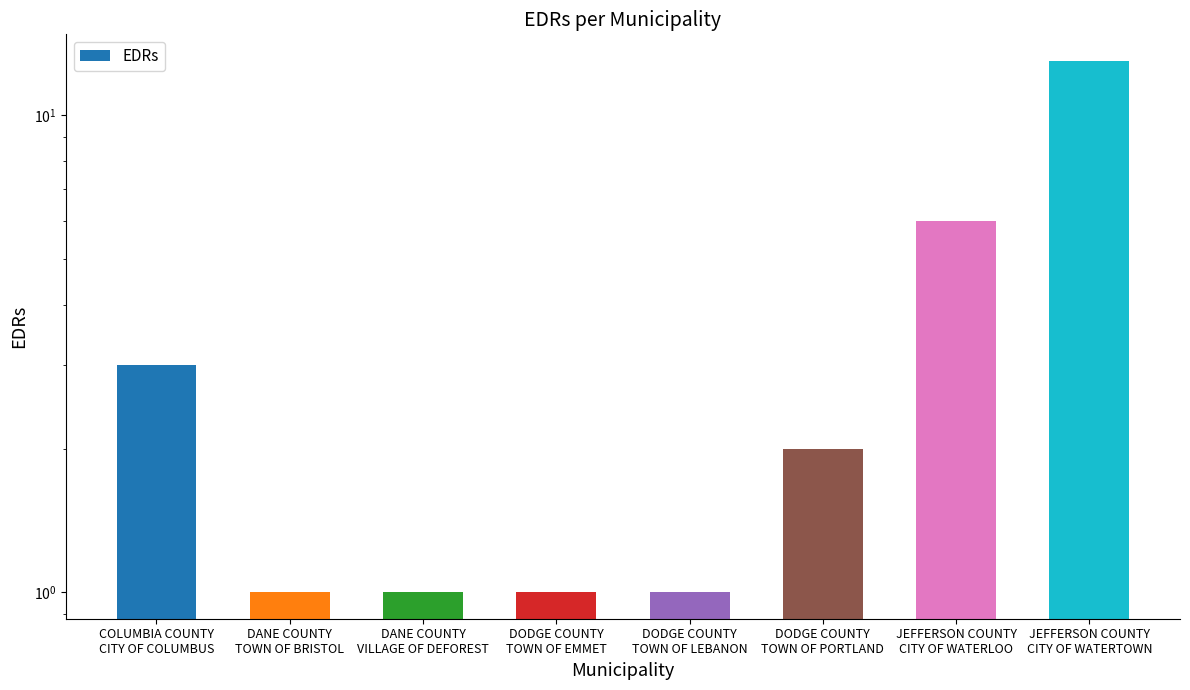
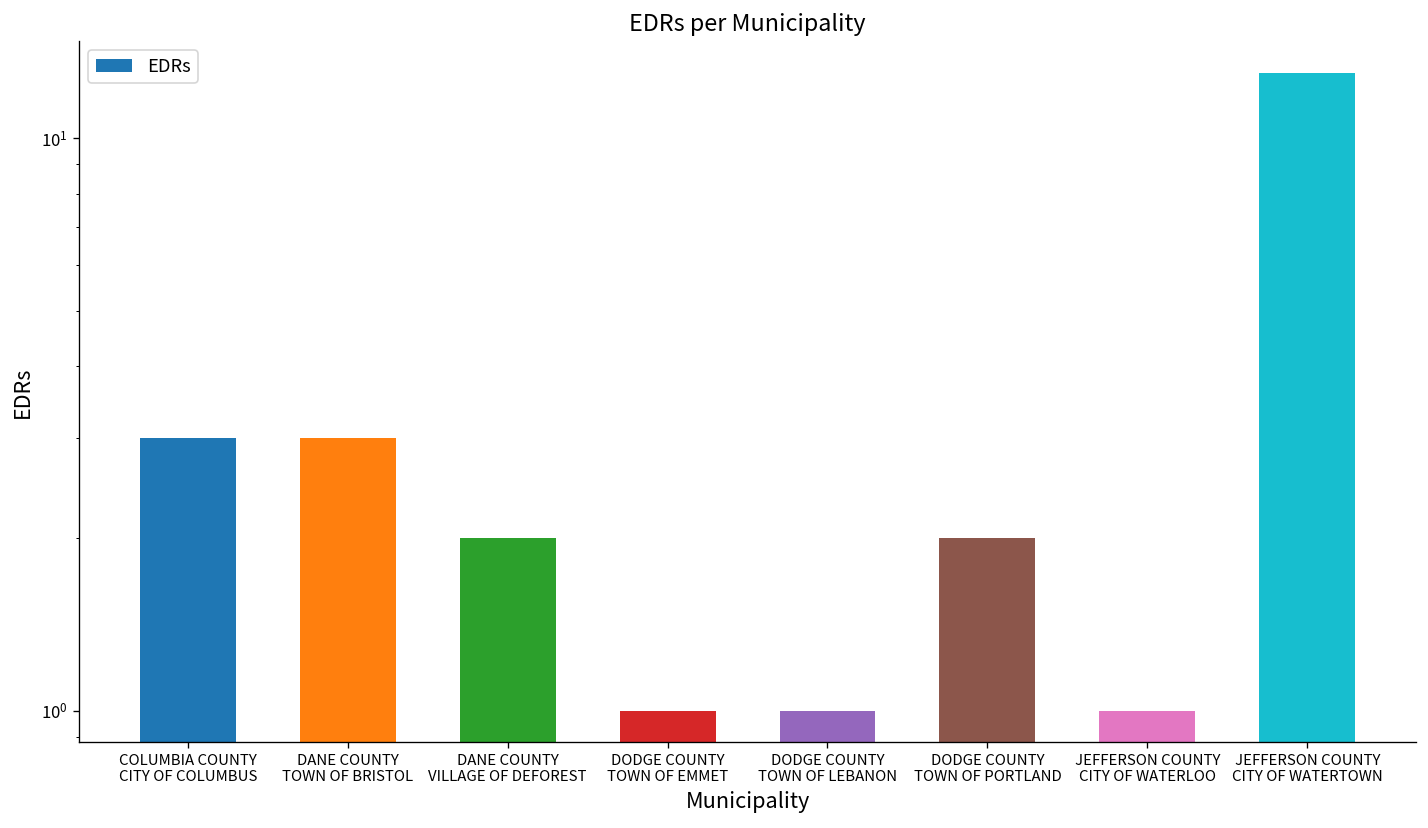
DANE COUNTY TOWN OF BRISTOL: 1 -> 3
DANE COUNTY VILLAGE OF DEFOREST: 1 -> 2
JEFFERSON COUNTY CITY OF WATERLOO: 6 -> 1
